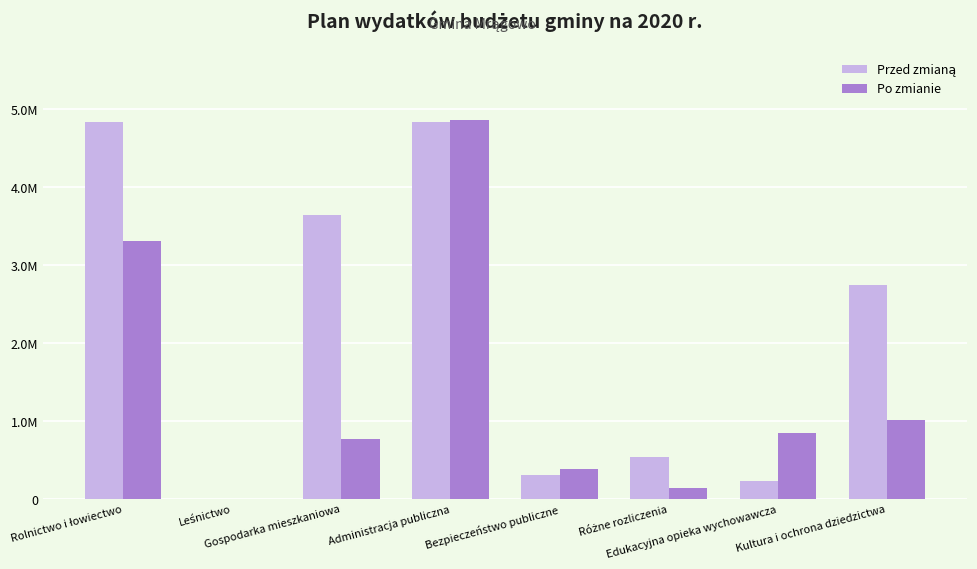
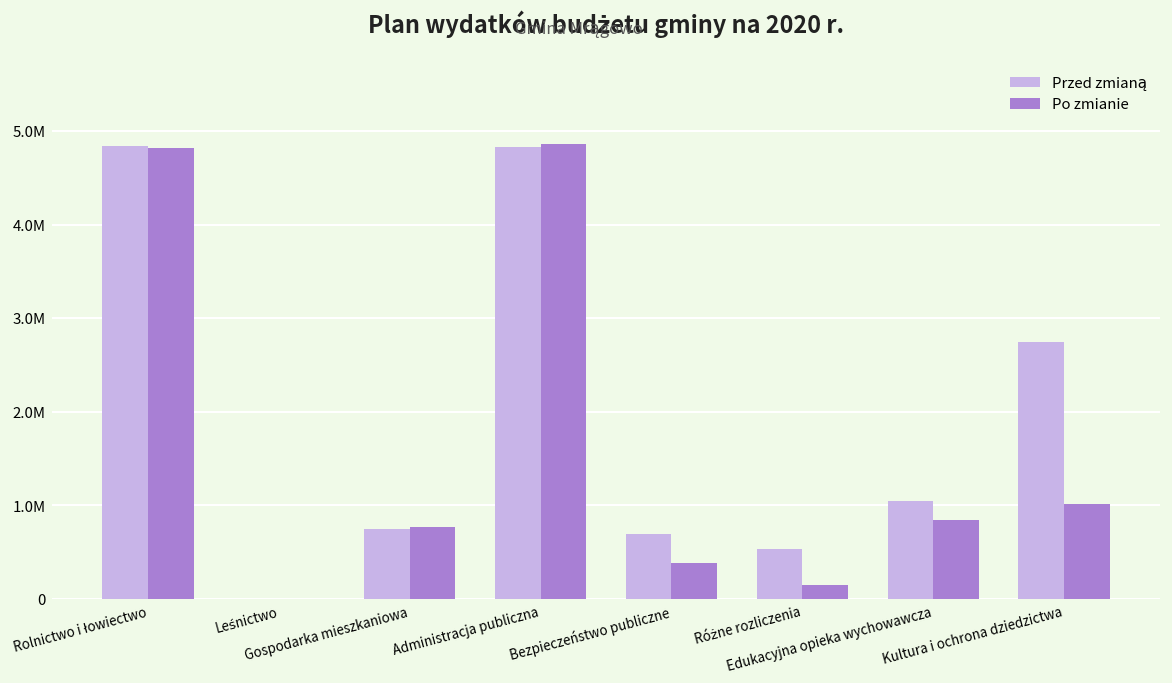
Po zmianie, Rolnictwo i łowiectwo: 3300000 -> 4800000
Przed zmianą, Gospodarka mieszkaniowa: 3600000 -> 700000
Przed zmianą, Bezpieczeństwo publiczne: 300000 -> 700000
Przed zmianą, Edukacyjna opieka wychowawcza: 200000 -> 1100000
